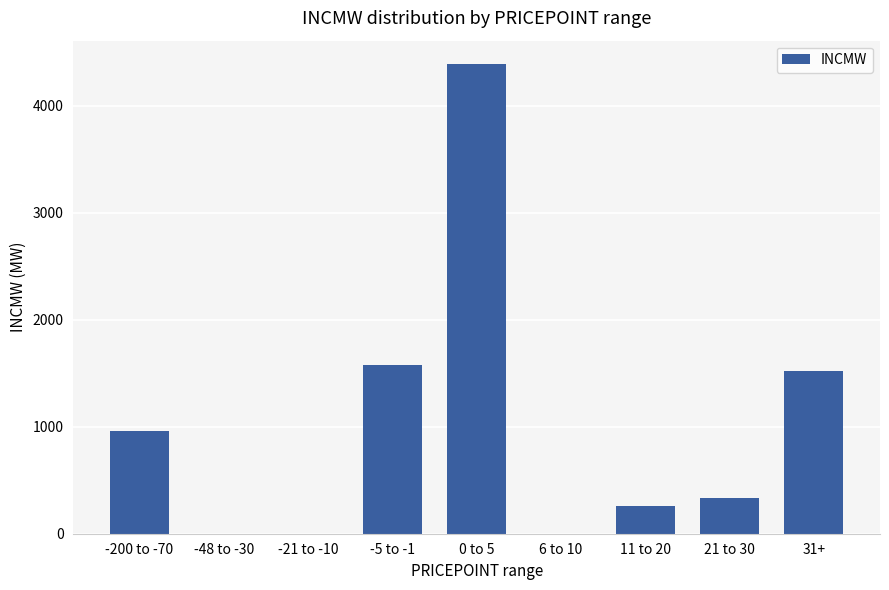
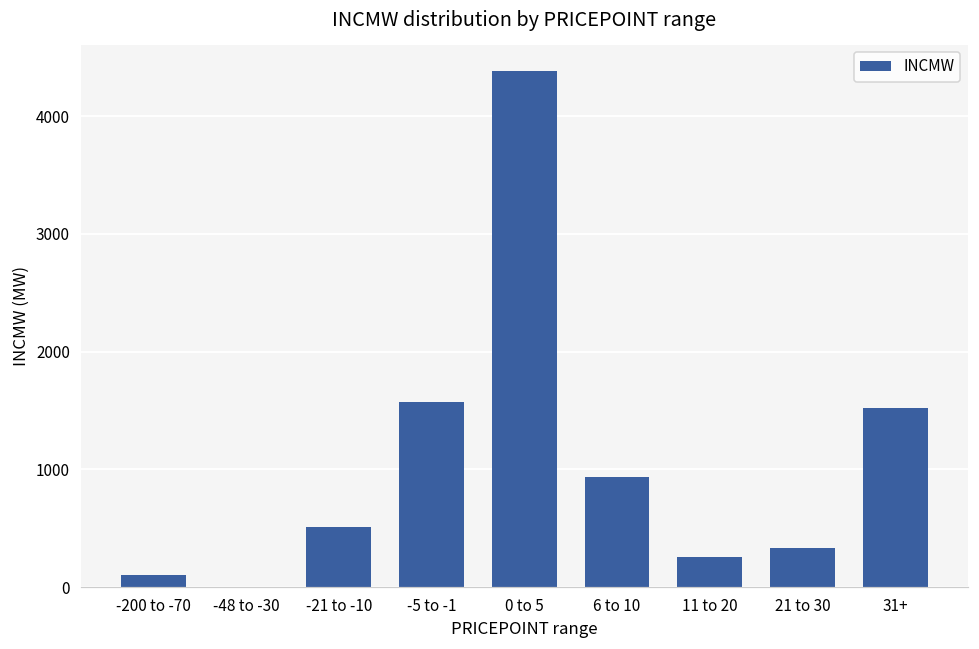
-200 to -70: 960 -> 100
-21 to -10: 0 -> 510
6 to 10: 0 -> 940
